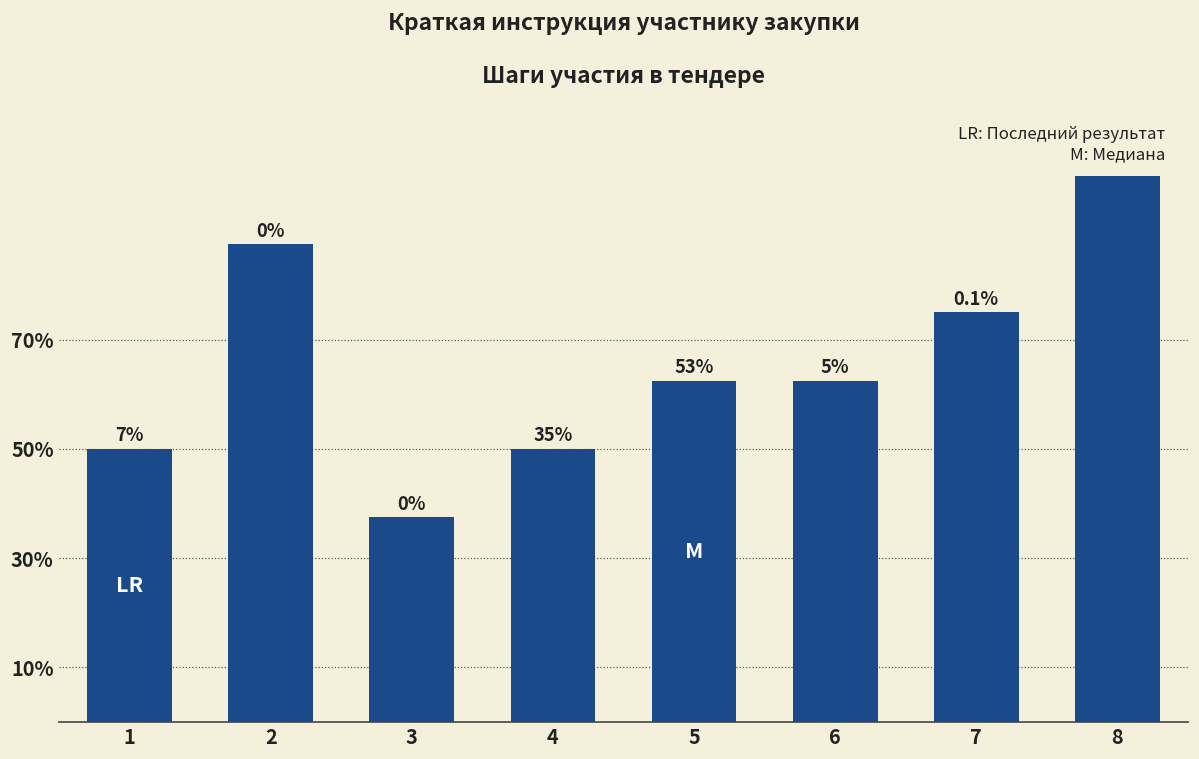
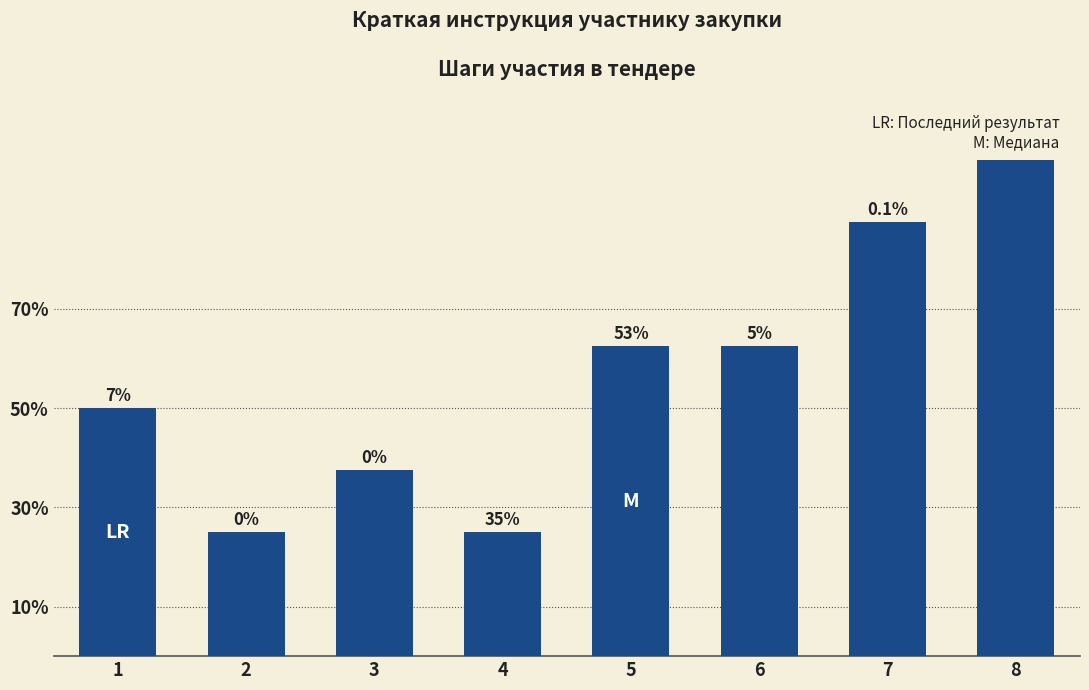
2: 88% -> 25%
4: 50% -> 25%
7: 75% -> 88%
